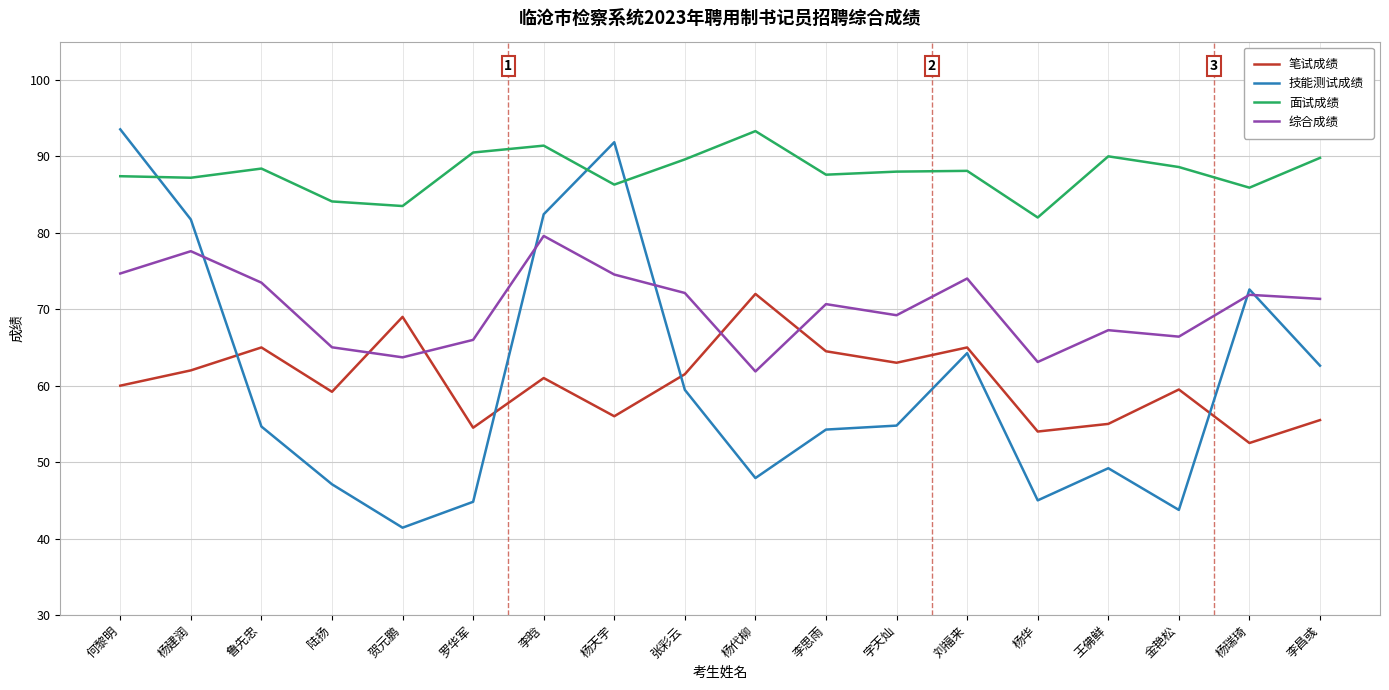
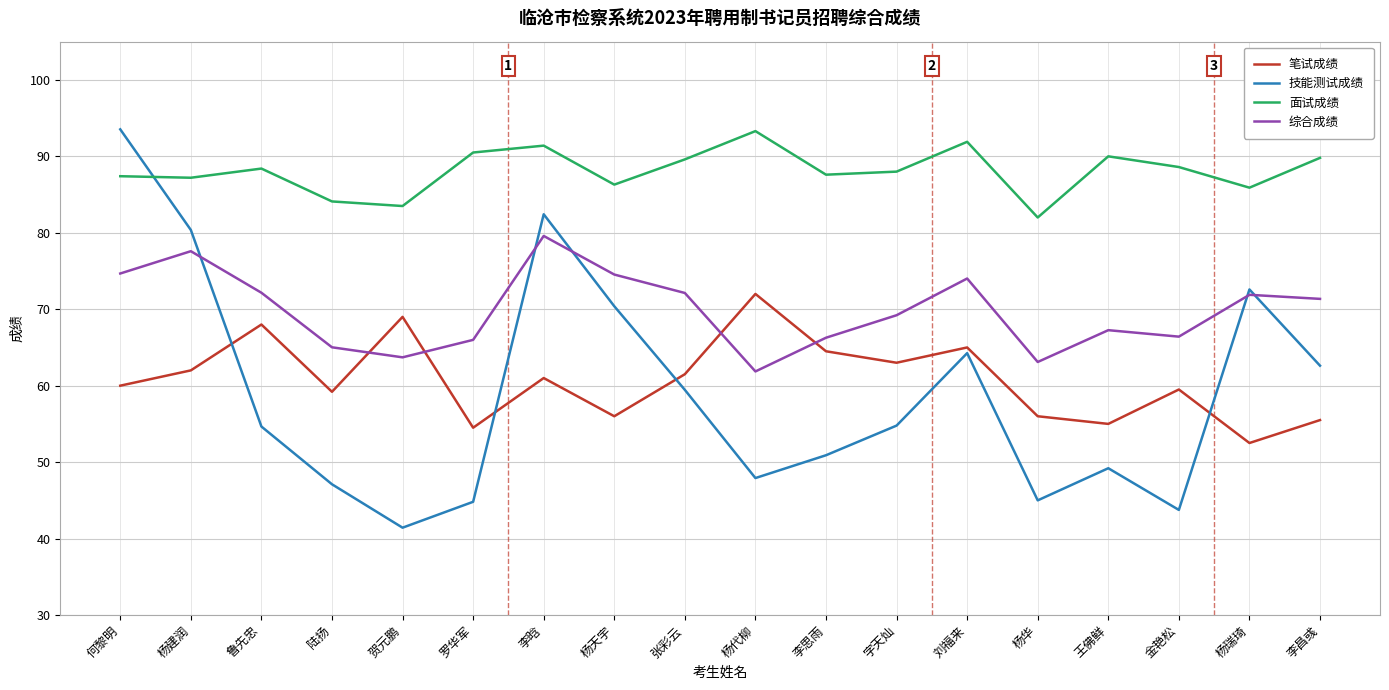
技能测试成绩, 杨建润: 82 -> 80
笔试成绩, 鲁先忠: 65 -> 68
综合成绩, 鲁先忠: 73 -> 72
技能测试成绩, 杨天宇: 92 -> 70
技能测试成绩, 李思雨: 54 -> 51
综合成绩, 李思雨: 71 -> 66
面试成绩, 刘福来: 88 -> 92
笔试成绩, 杨华: 54 -> 56
